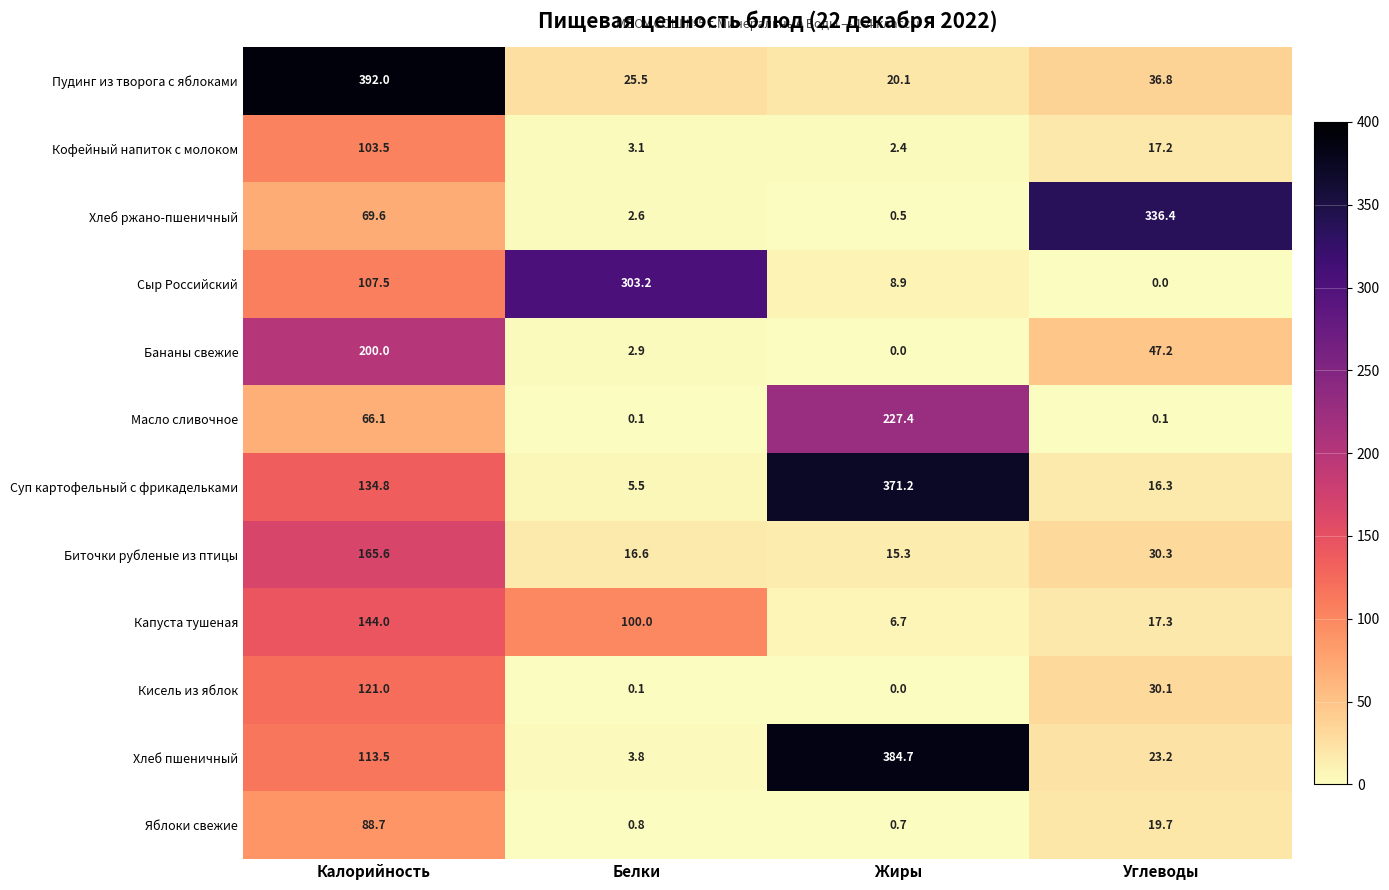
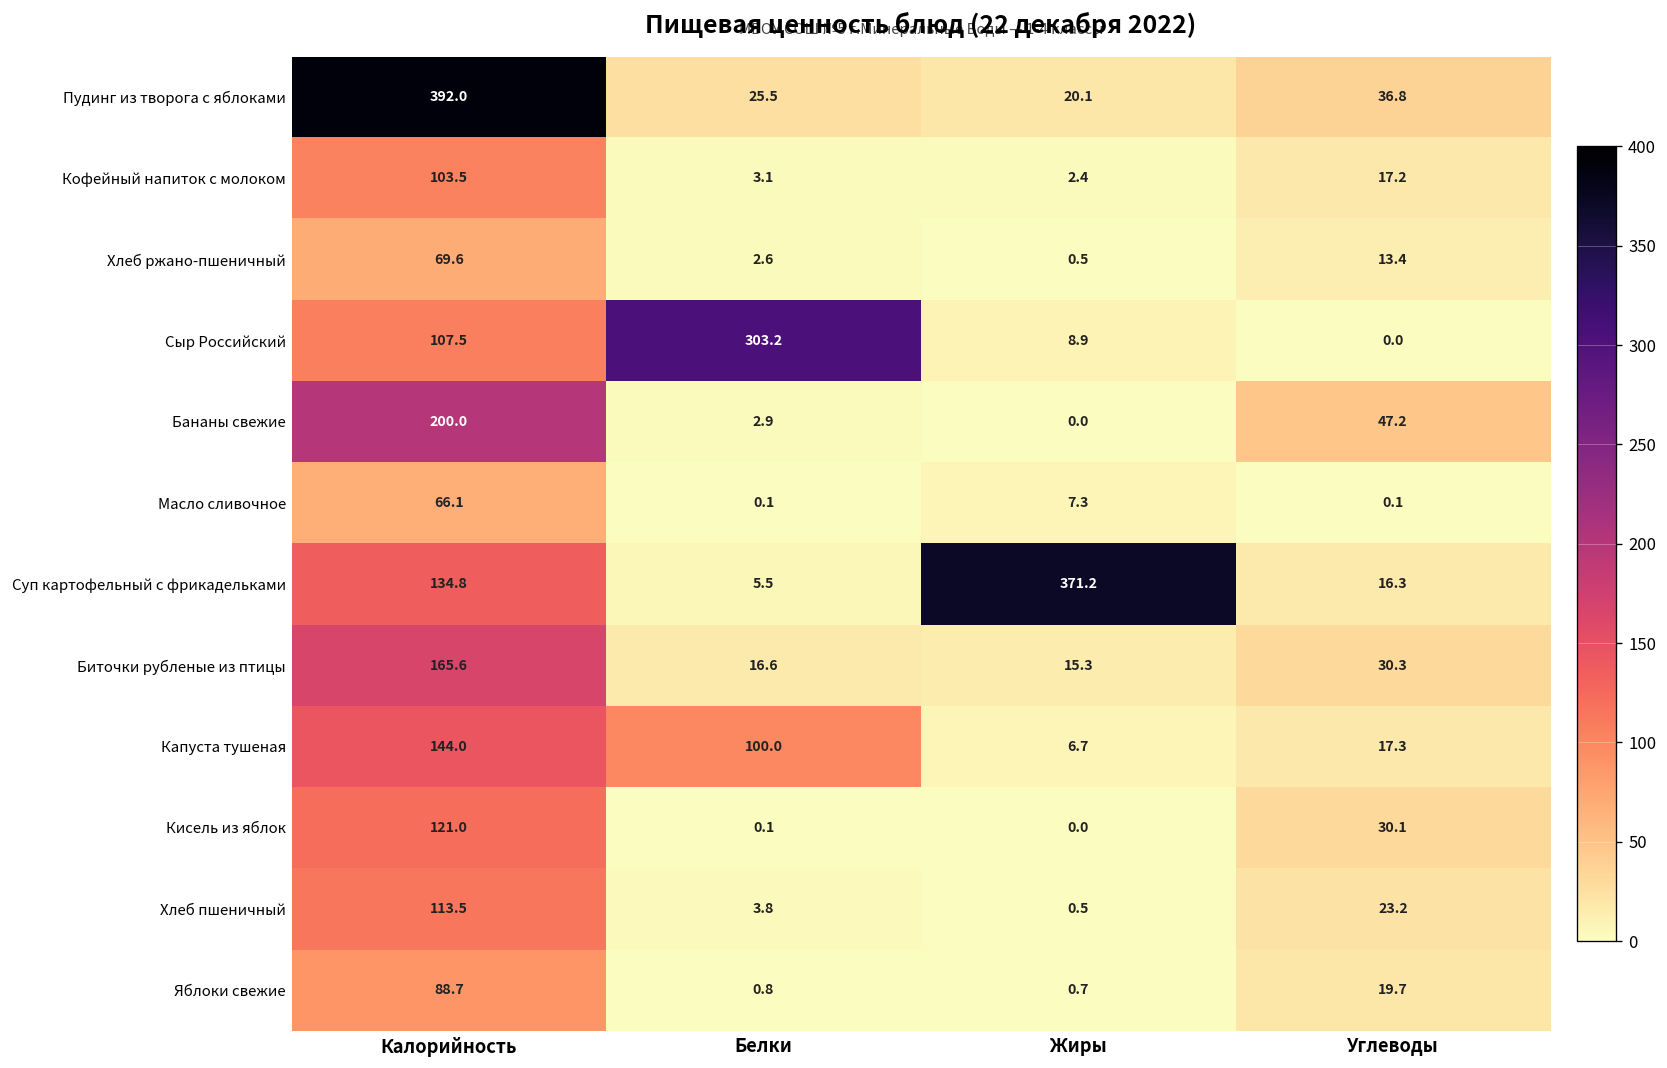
Хлеб ржано-пшеничный, Углеводы: 336.4 -> 13.4
Масло сливочное, Жиры: 227.4 -> 7.3
Хлеб пшеничный, Жиры: 384.7 -> 0.5
